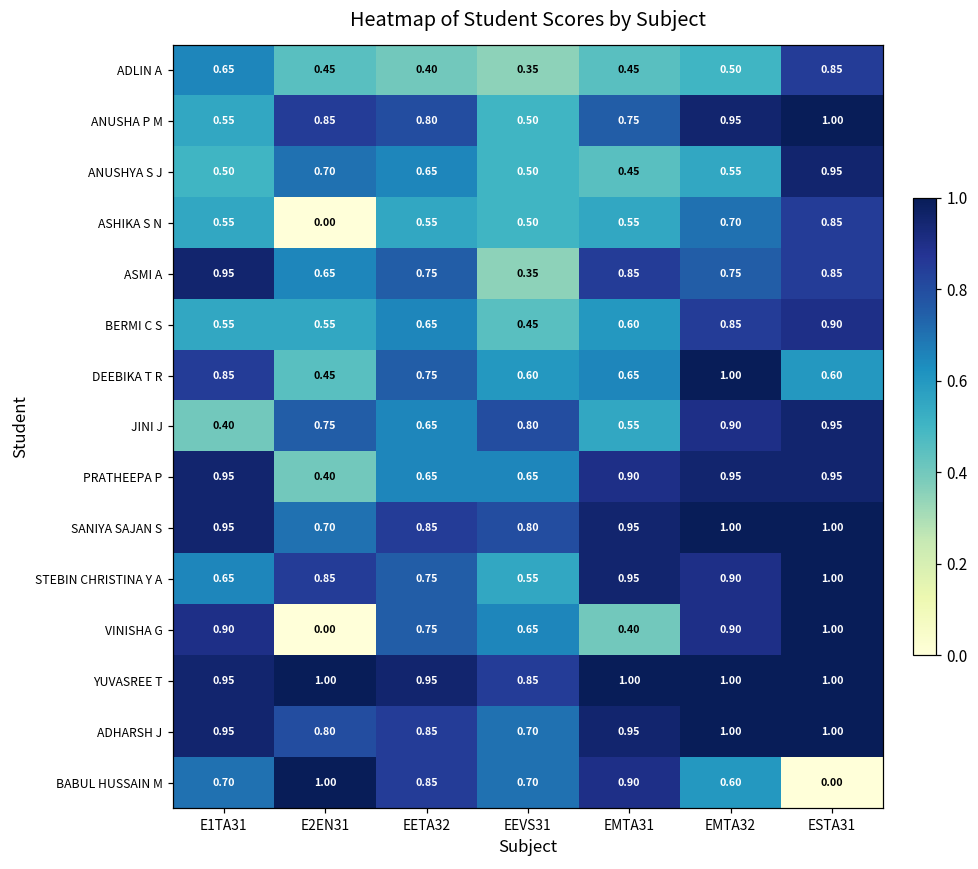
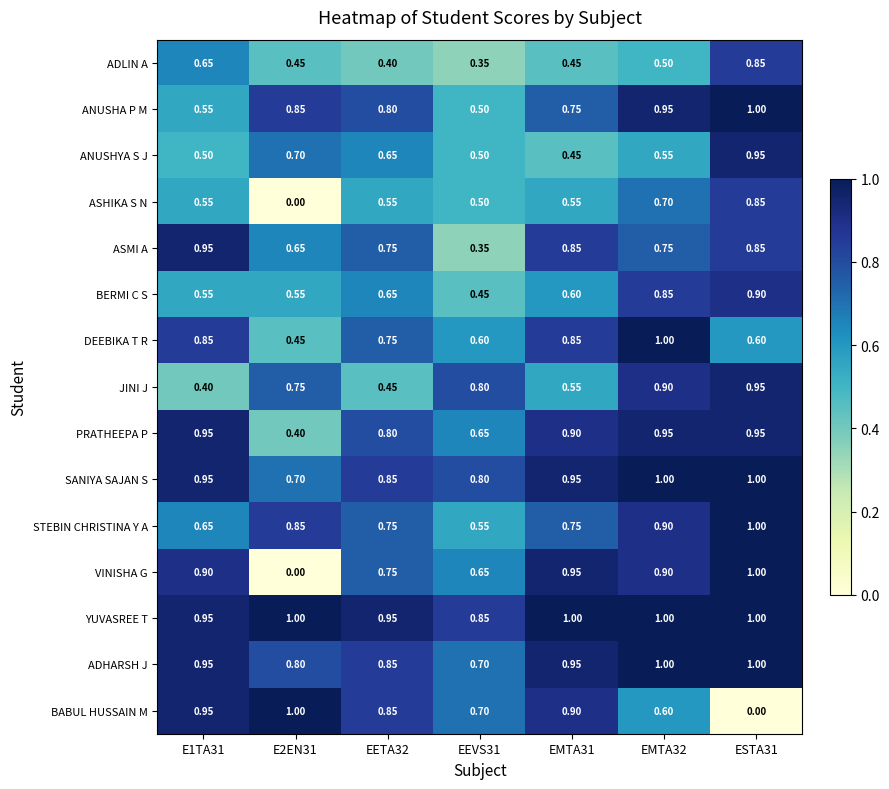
DEEBIKA T R, EMTA31: 0.65 -> 0.85
JINI J, EETA32: 0.65 -> 0.45
PRATHEEPA P, EETA32: 0.65 -> 0.80
STEBIN CHRISTINA Y A, EMTA31: 0.95 -> 0.75
VINISHA G, EMTA31: 0.40 -> 0.95
BABUL HUSSAIN M, E1TA31: 0.70 -> 0.95
